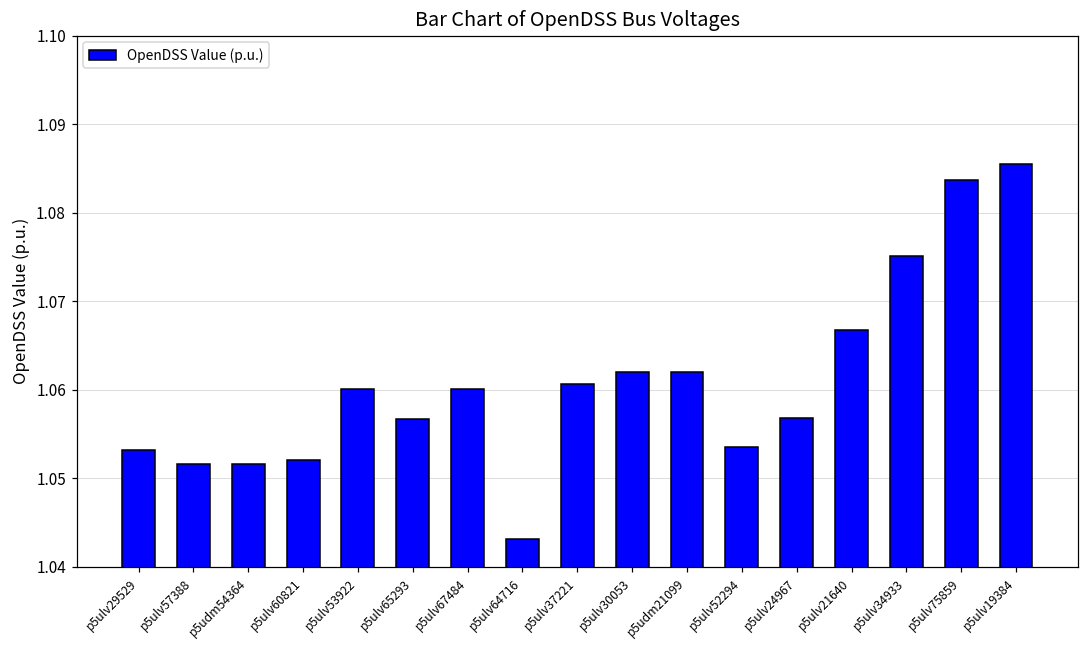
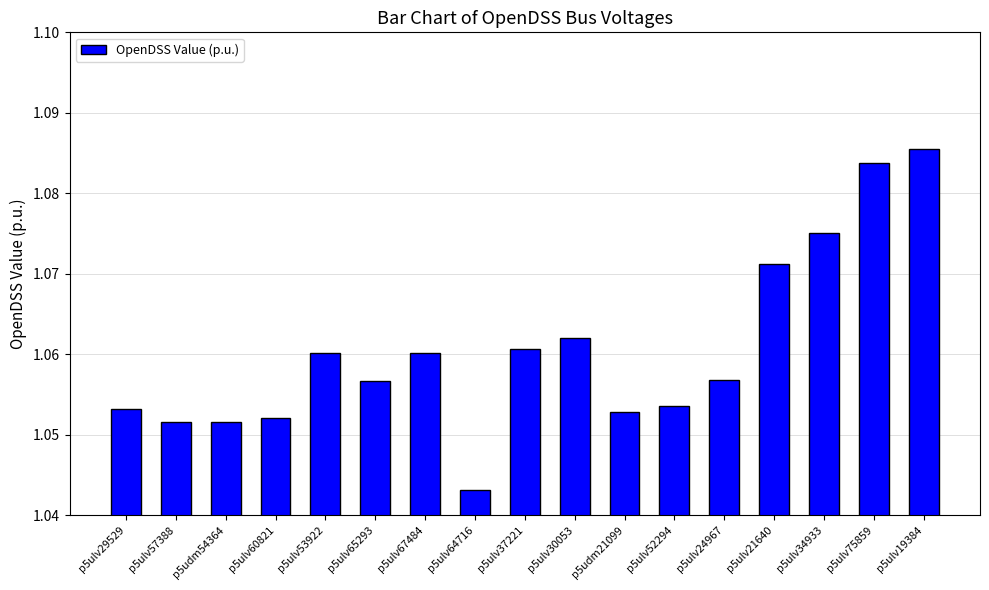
p5udm21099: 1.062 -> 1.053
p5ulv21640: 1.067 -> 1.071
